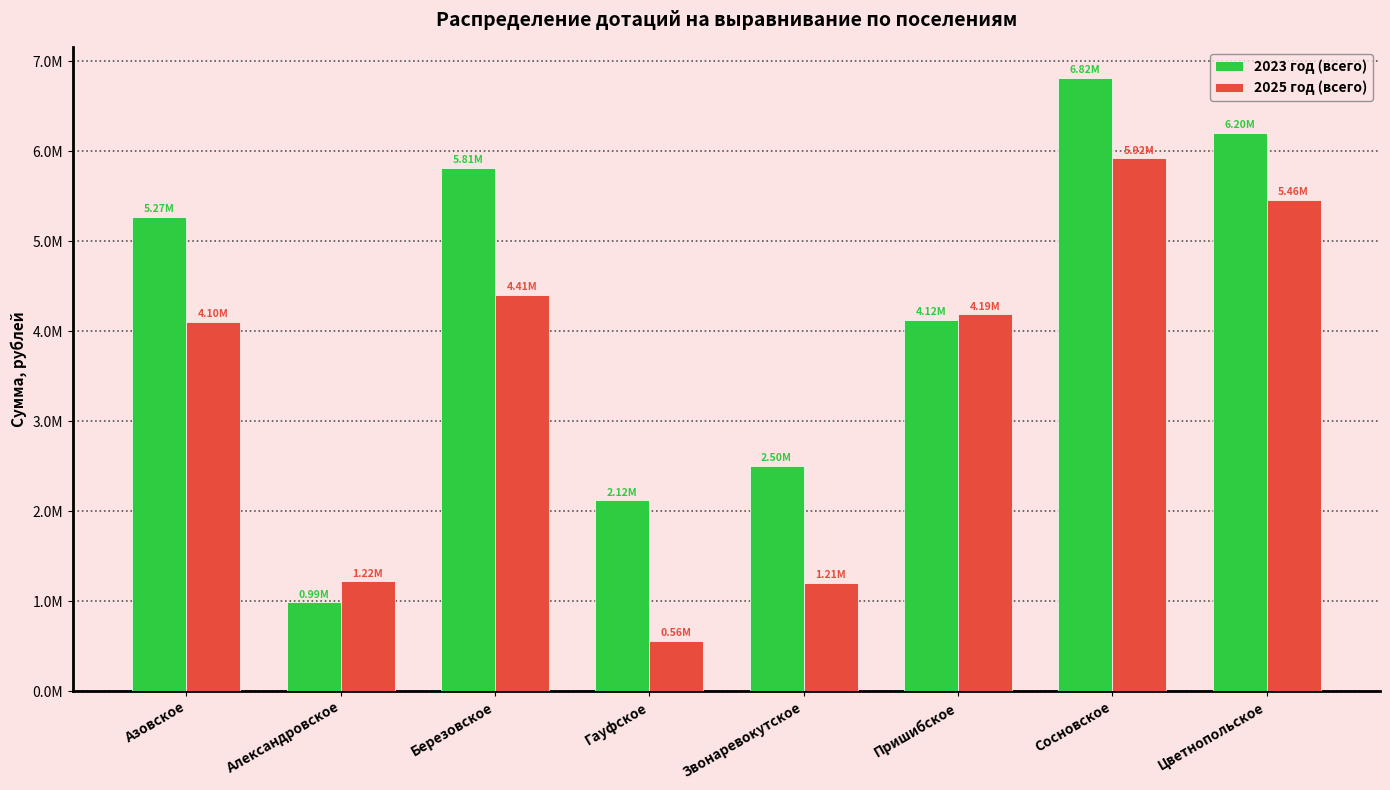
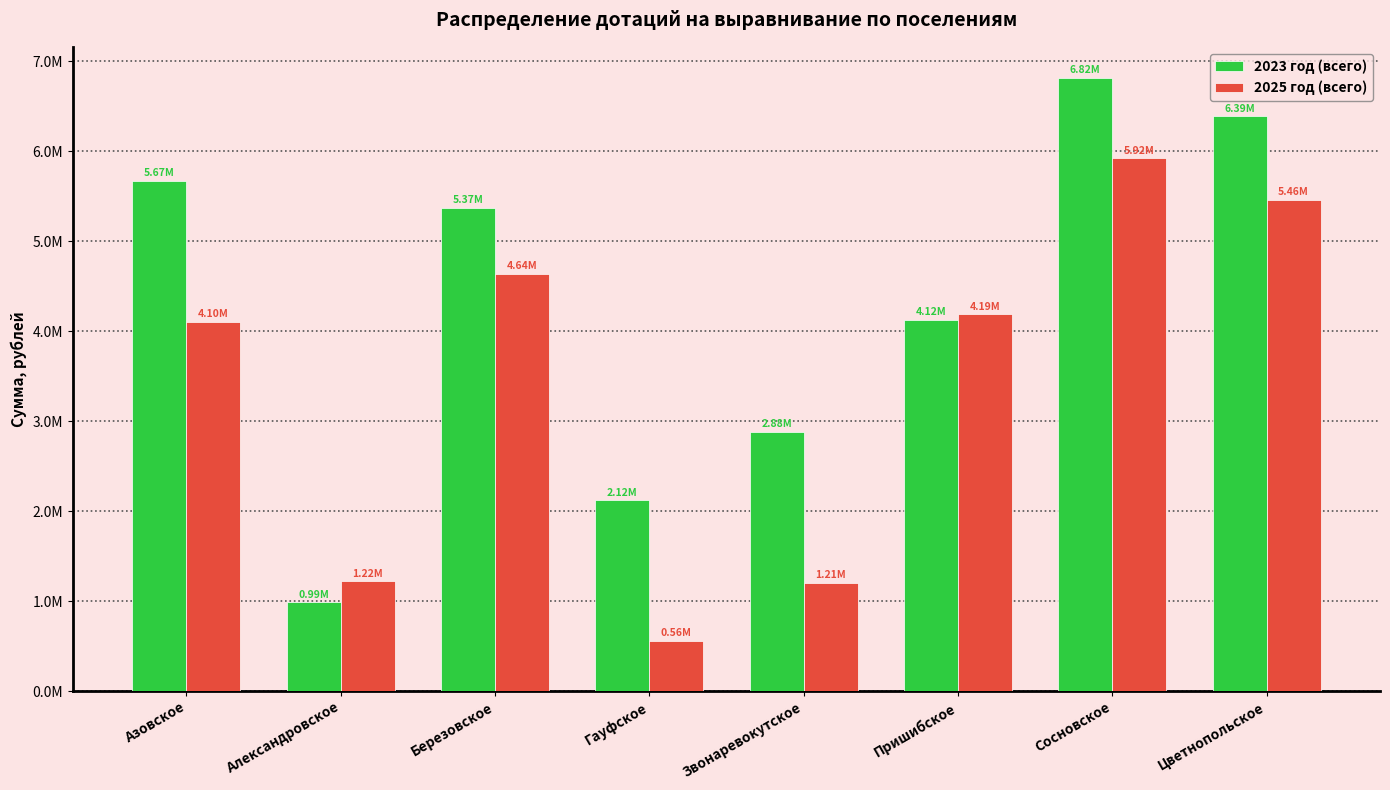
2023 год (всего), Азовское: 5.27M -> 5.67M
2023 год (всего), Березовское: 5.81M -> 5.37M
2025 год (всего), Березовское: 4.41M -> 4.64M
2023 год (всего), Звонаревокутское: 2.50M -> 2.88M
2023 год (всего), Цветнопольское: 6.20M -> 6.39M
